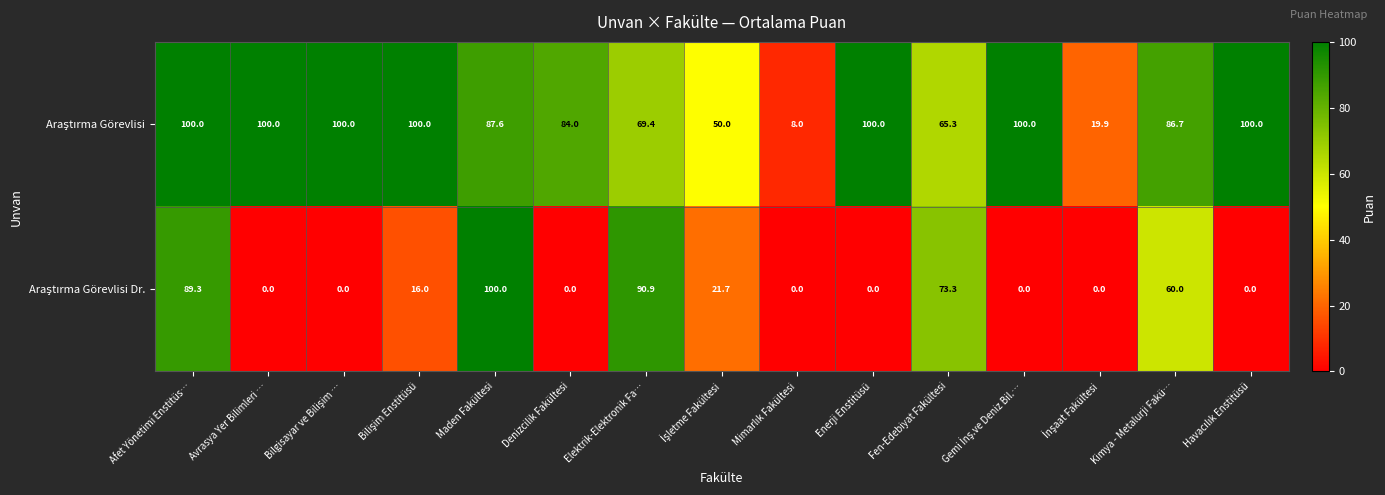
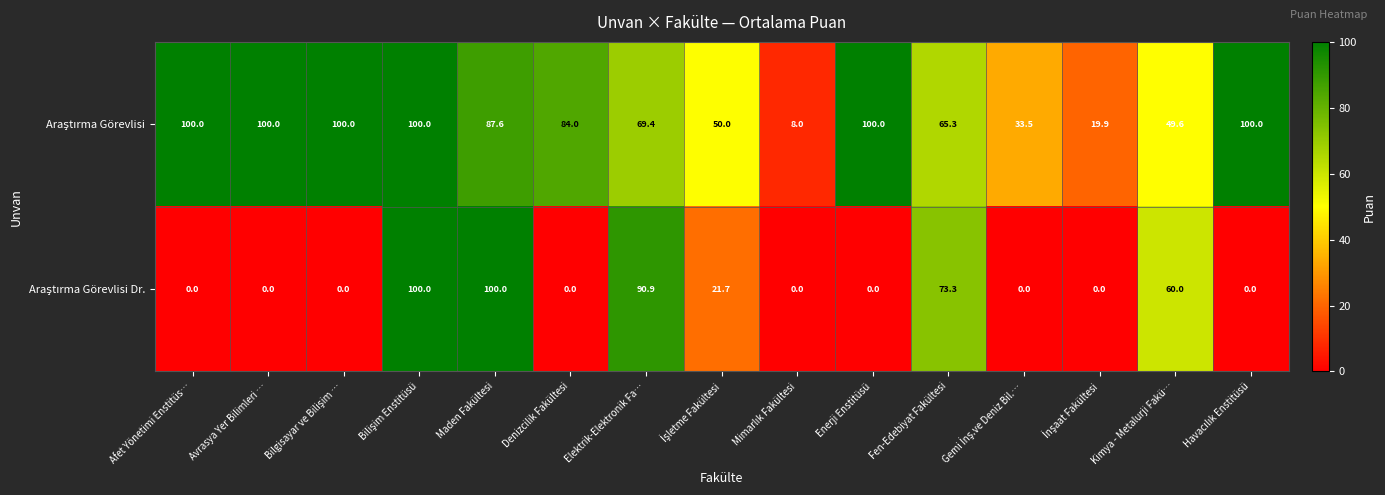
Araştırma Görevlisi, Gemi İnş.ve Deniz Bil.…: 100.0 -> 33.5
Araştırma Görevlisi, Kimya - Metalurji Fakü…: 86.7 -> 49.6
Araştırma Görevlisi Dr., Afet Yönetimi Enstitüs…: 89.3 -> 0.0
Araştırma Görevlisi Dr., Bilişim Enstitüsü: 16.0 -> 100.0
